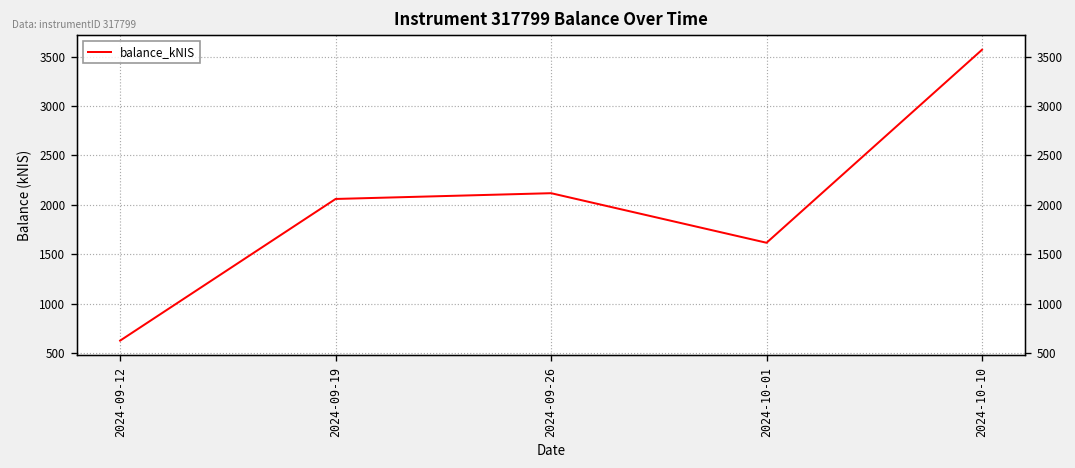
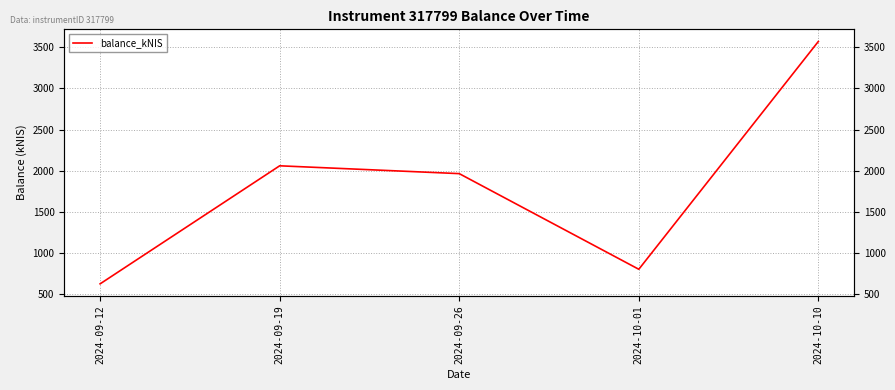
2024-09-26: 2100 -> 2000
2024-10-01: 1600 -> 800
